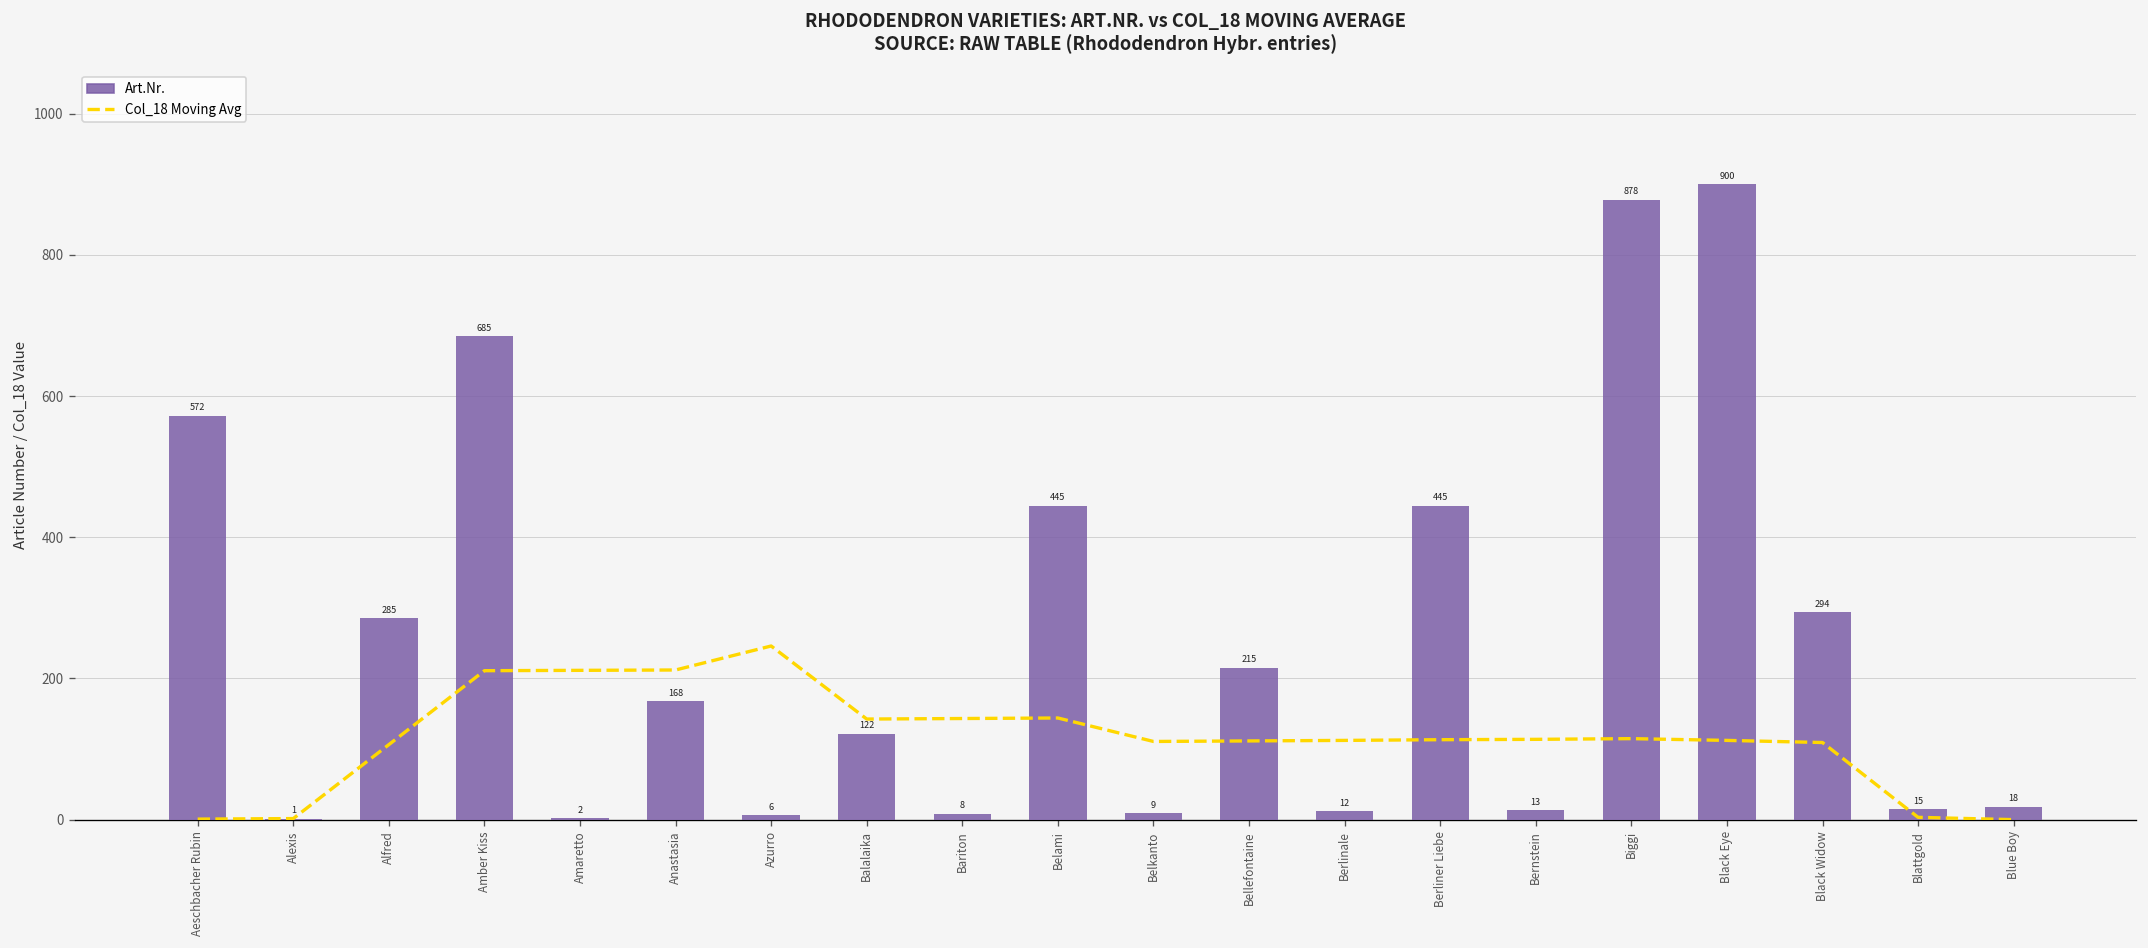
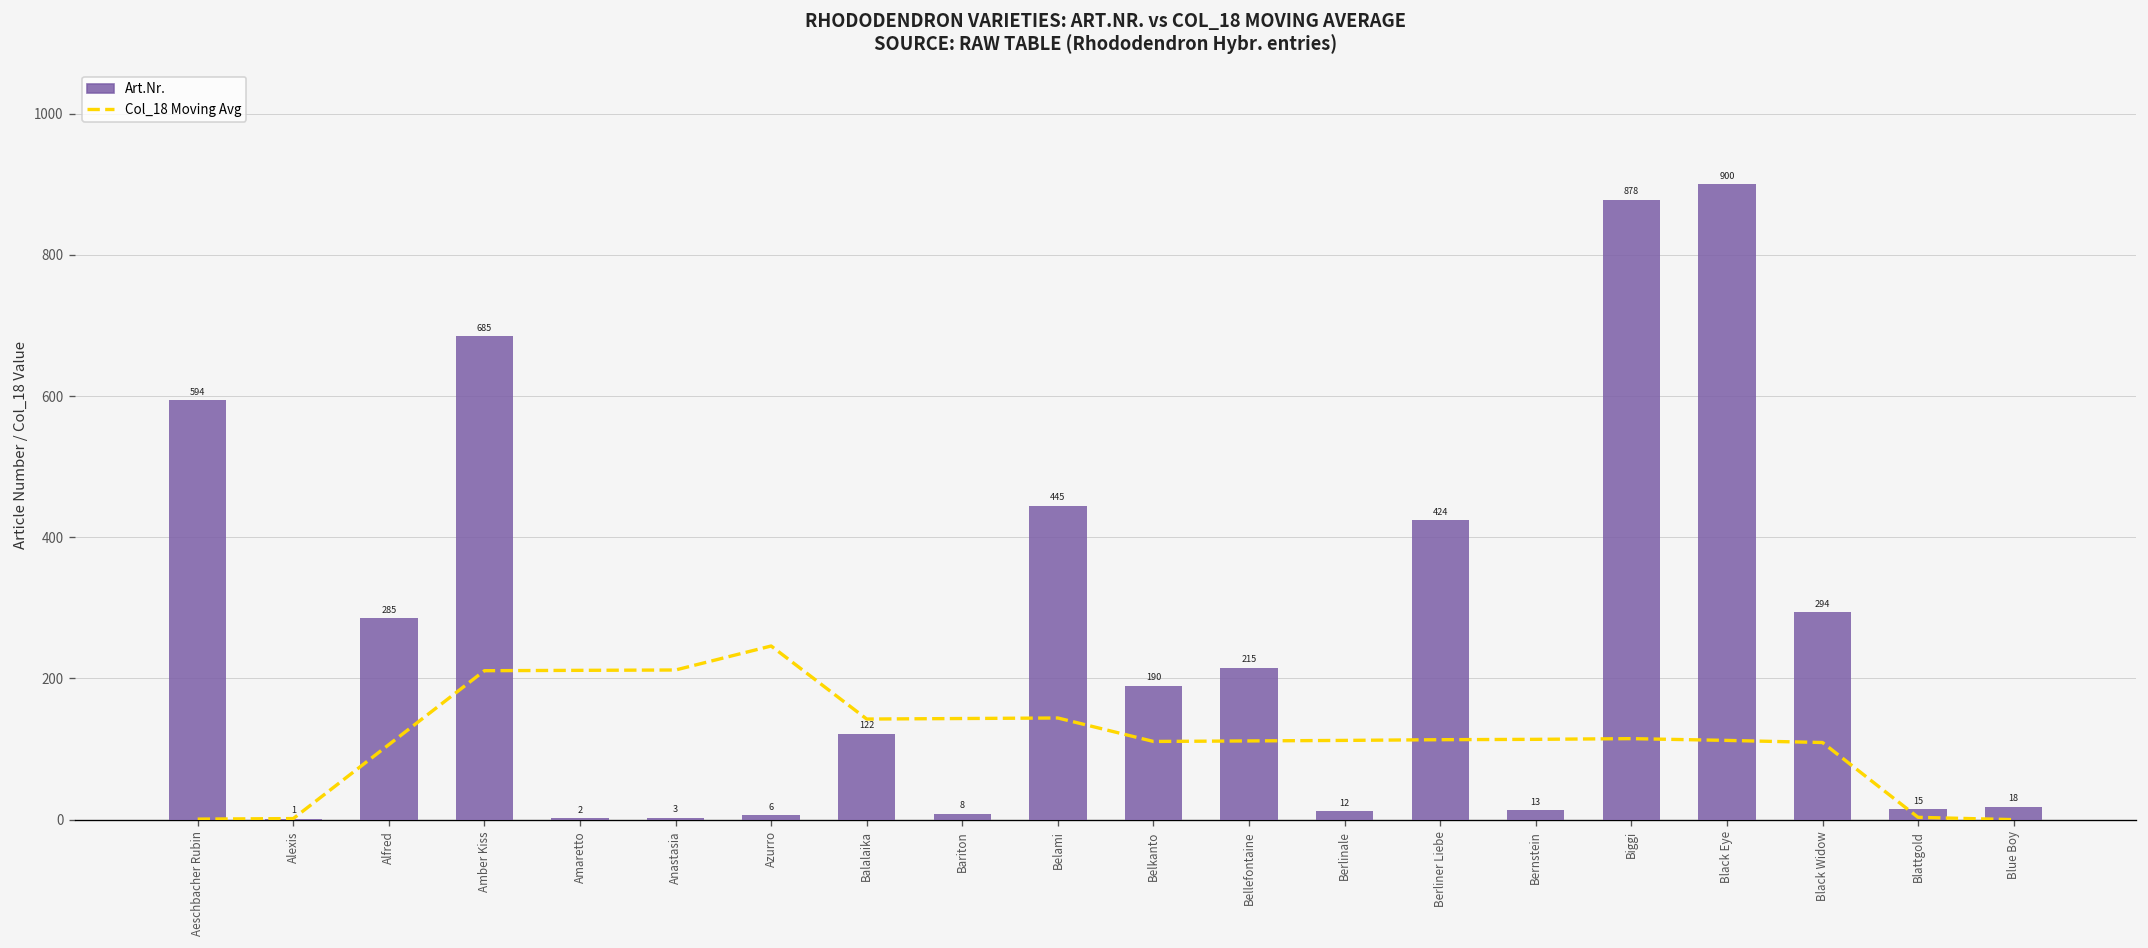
Art.Nr., Aeschbacher Rubin: 572 -> 594
Art.Nr., Anastasia: 168 -> 3
Art.Nr., Belkanto: 9 -> 190
Art.Nr., Berliner Liebe: 445 -> 424
